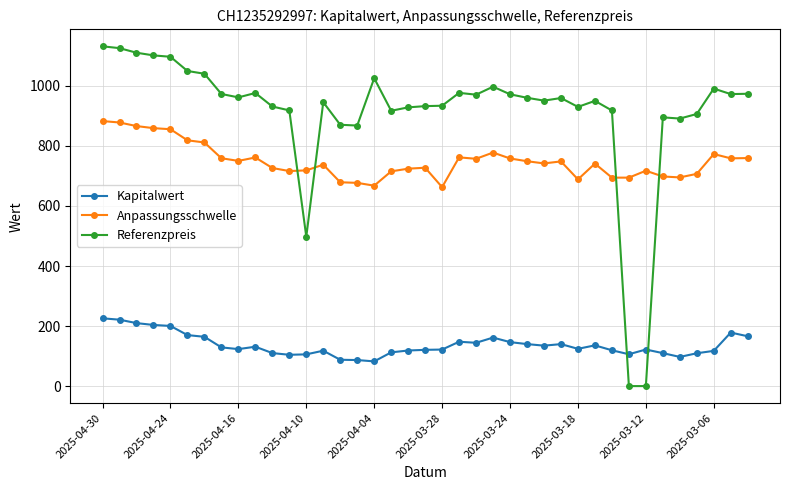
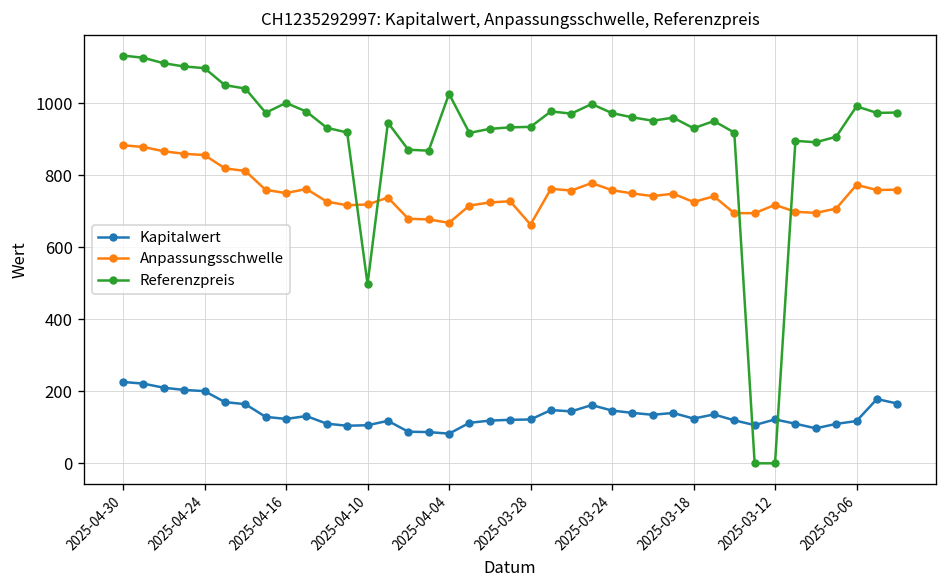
Referenzpreis, 2025-04-16: 960 -> 1000
Anpassungsschwelle, 2025-03-18: 690 -> 730
